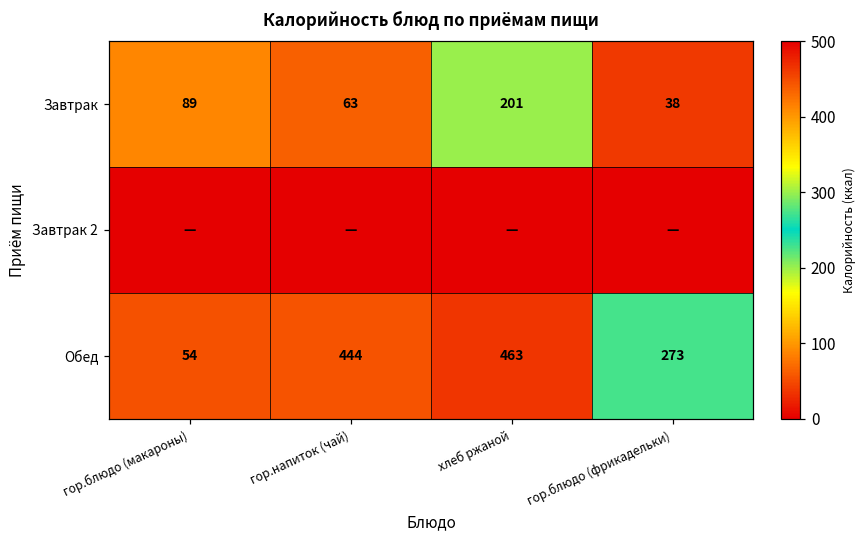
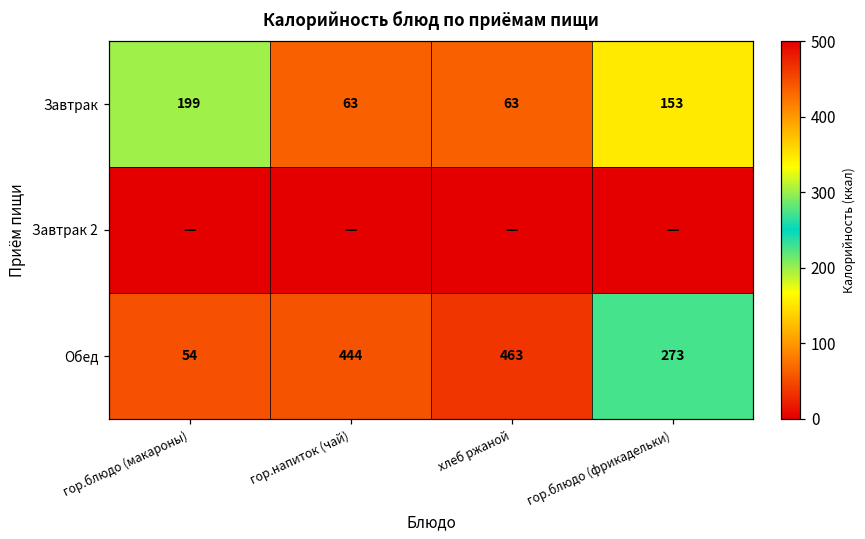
Завтрак, гор.блюдо (макароны): 89 -> 199
Завтрак, хлеб ржаной: 201 -> 63
Завтрак, гор.блюдо (фрикадельки): 38 -> 153
